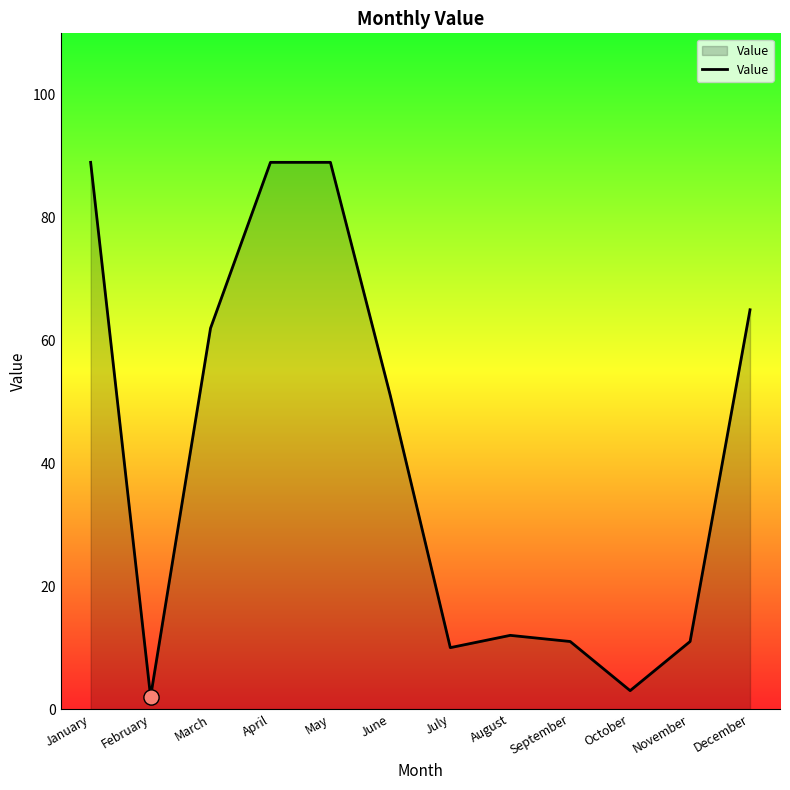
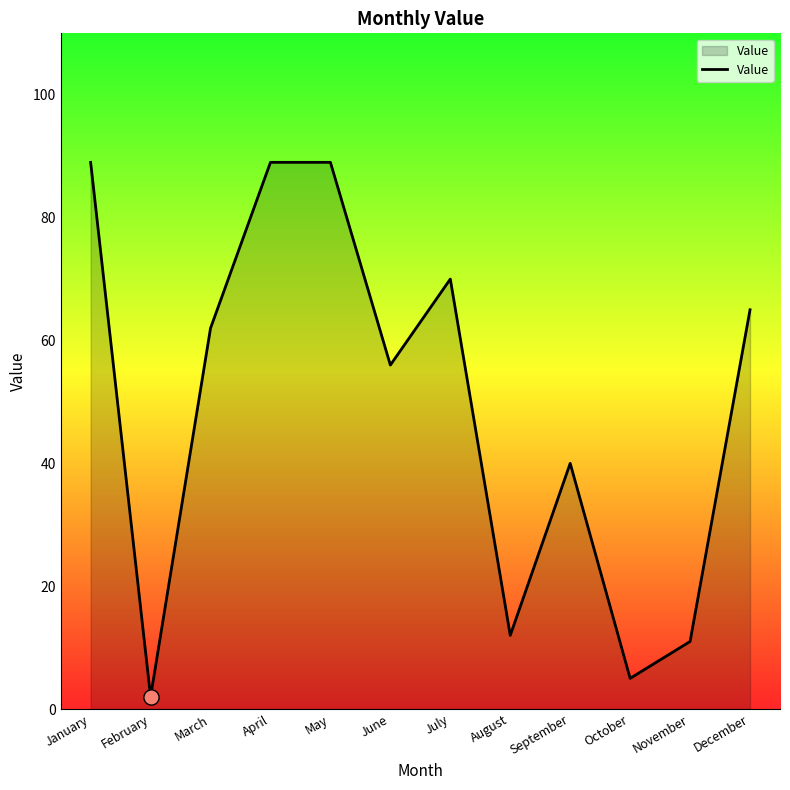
Value, June: 51 -> 56
Value, July: 10 -> 70
Value, September: 11 -> 40
Value, October: 3 -> 5
